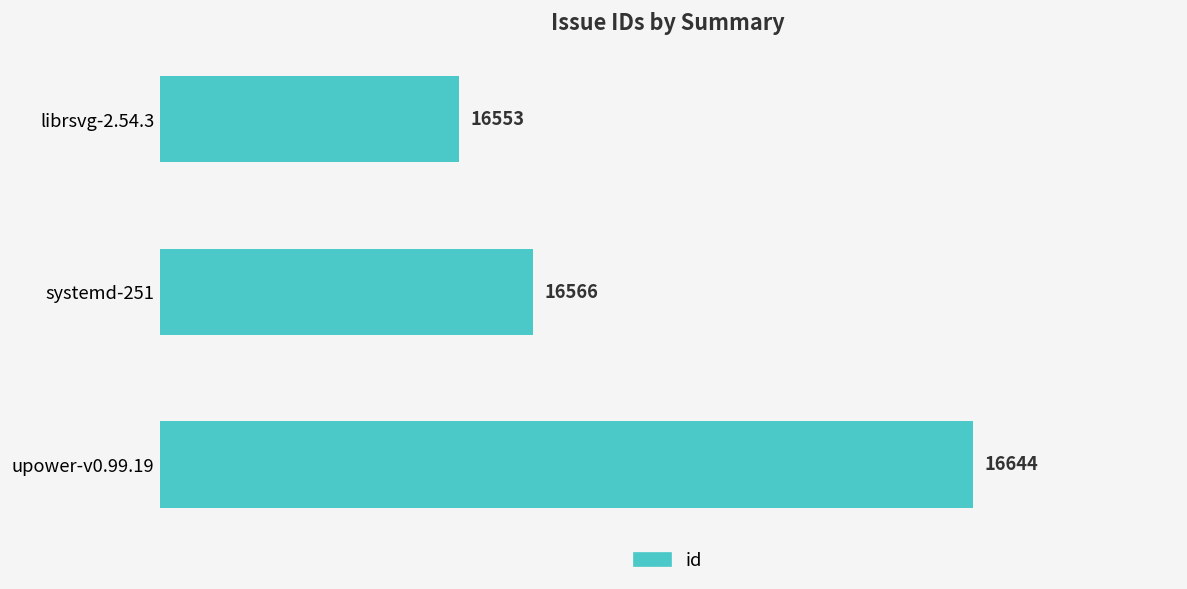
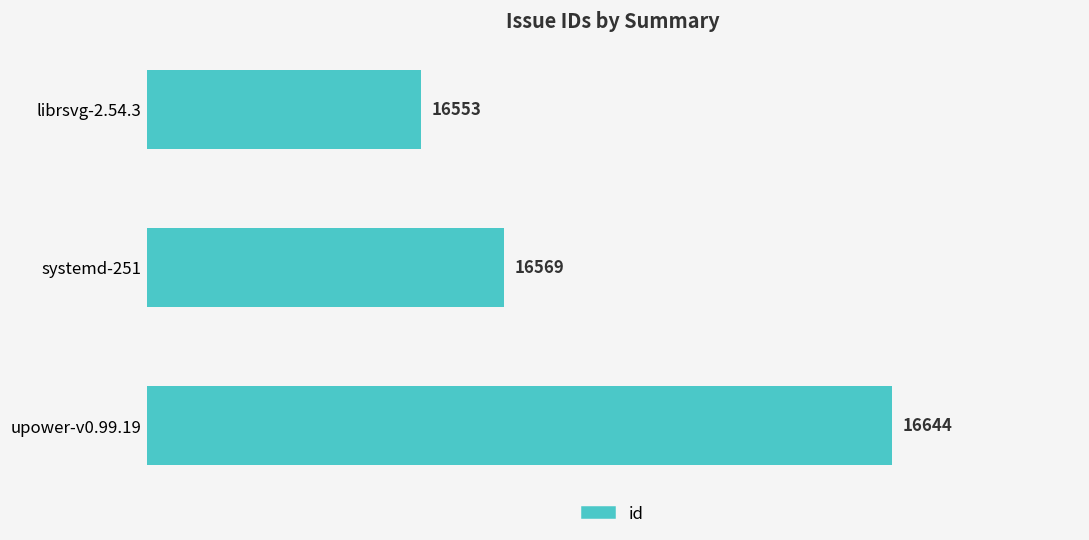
systemd-251: 16566 -> 16569
